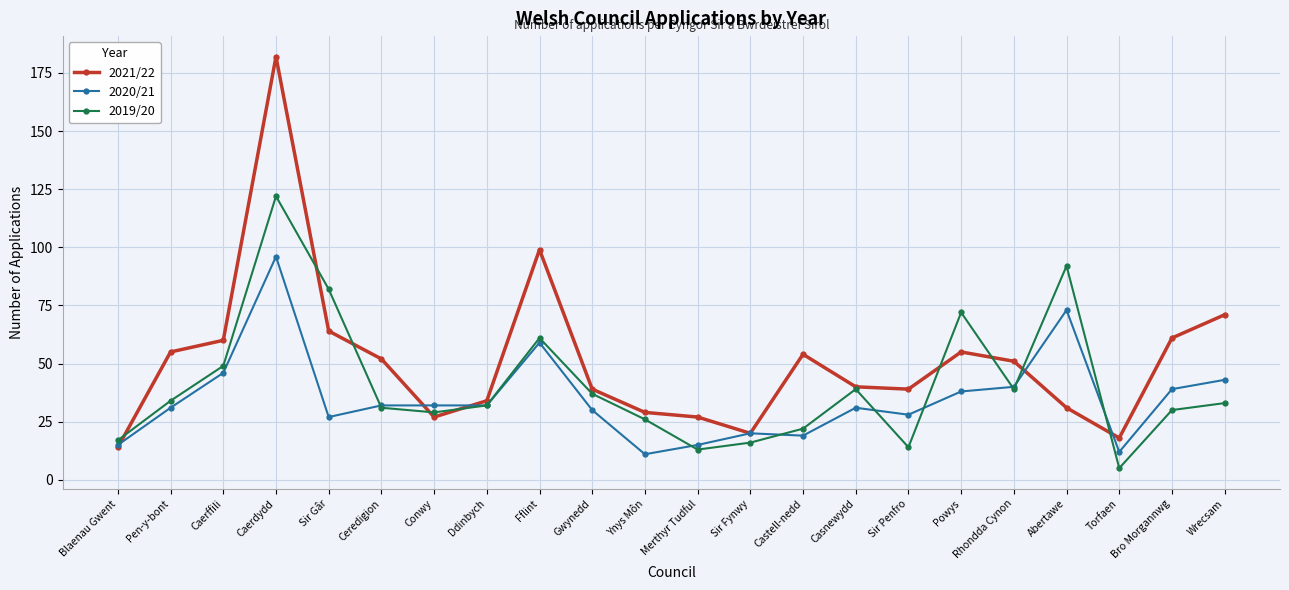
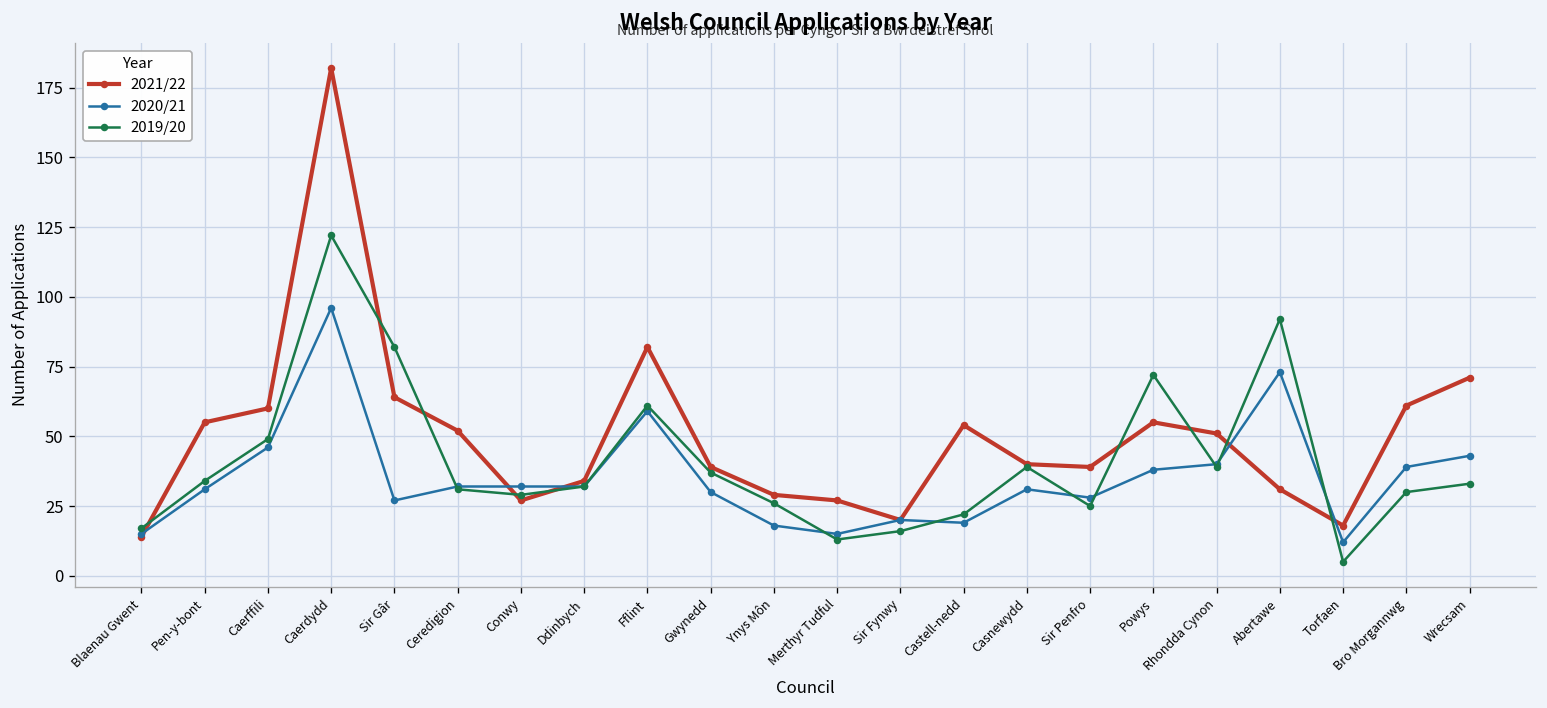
2021/22, Fflint: 99 -> 82
2020/21, Ynys Môn: 11 -> 18
2019/20, Sir Penfro: 14 -> 25
